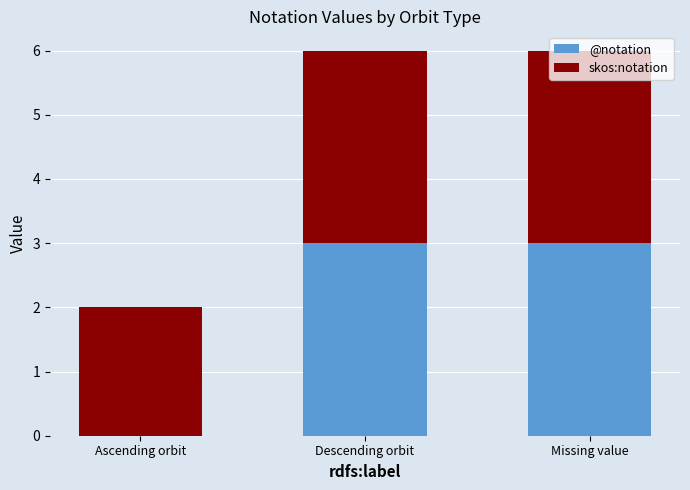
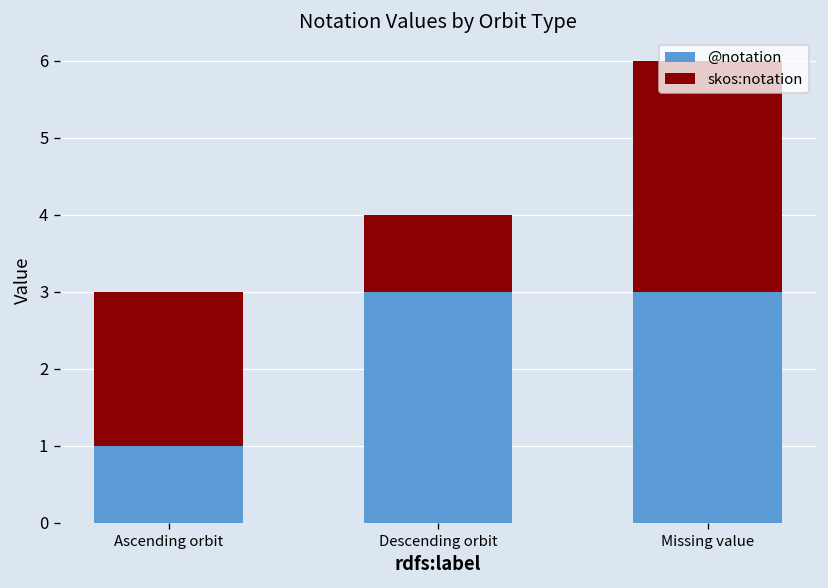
@notation, Ascending orbit: 0 -> 1
skos:notation, Descending orbit: 3 -> 1
